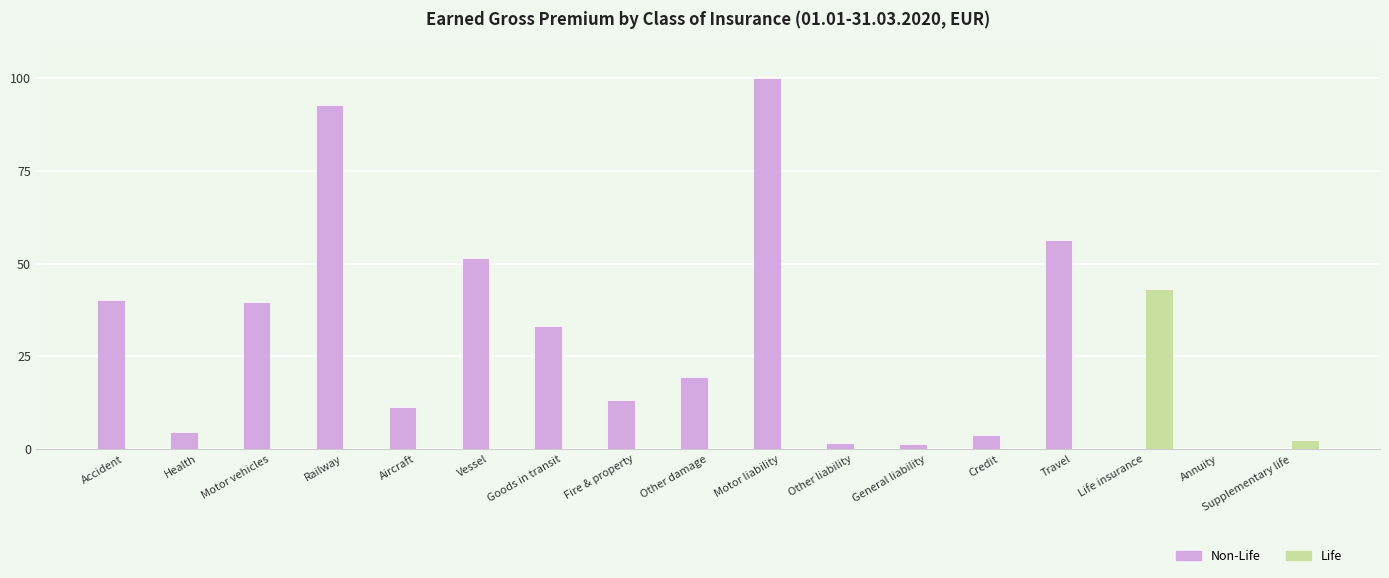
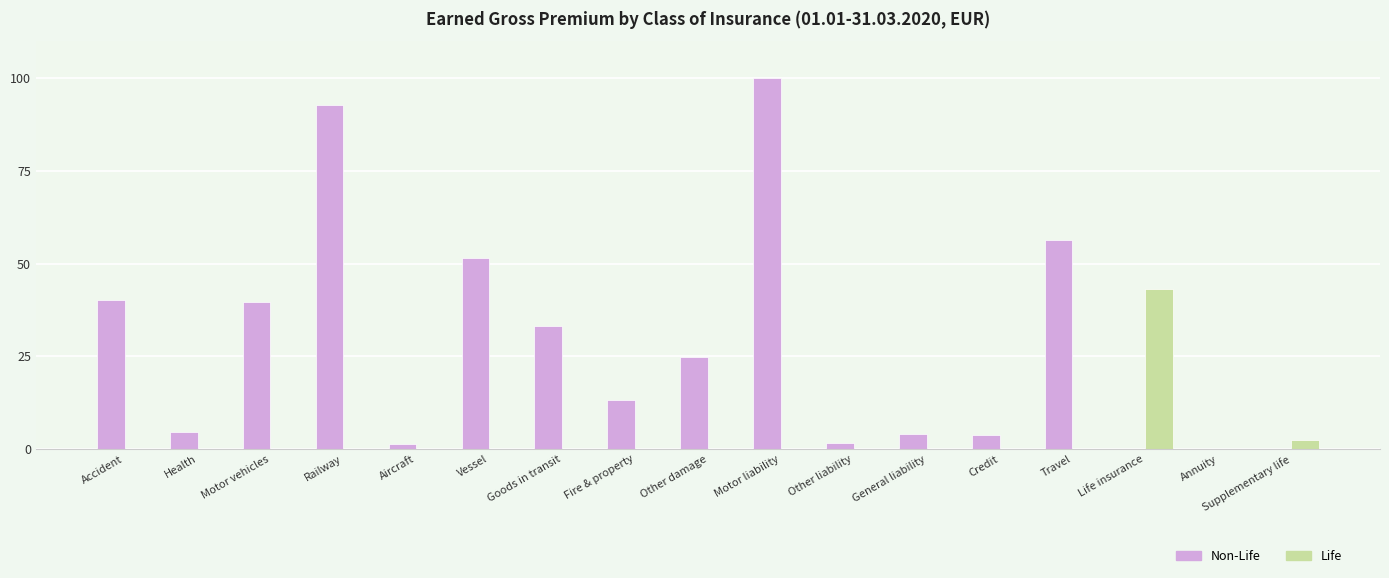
Non-Life, Aircraft: 11 -> 1
Non-Life, Other damage: 20 -> 25
Non-Life, General liability: 1 -> 4
